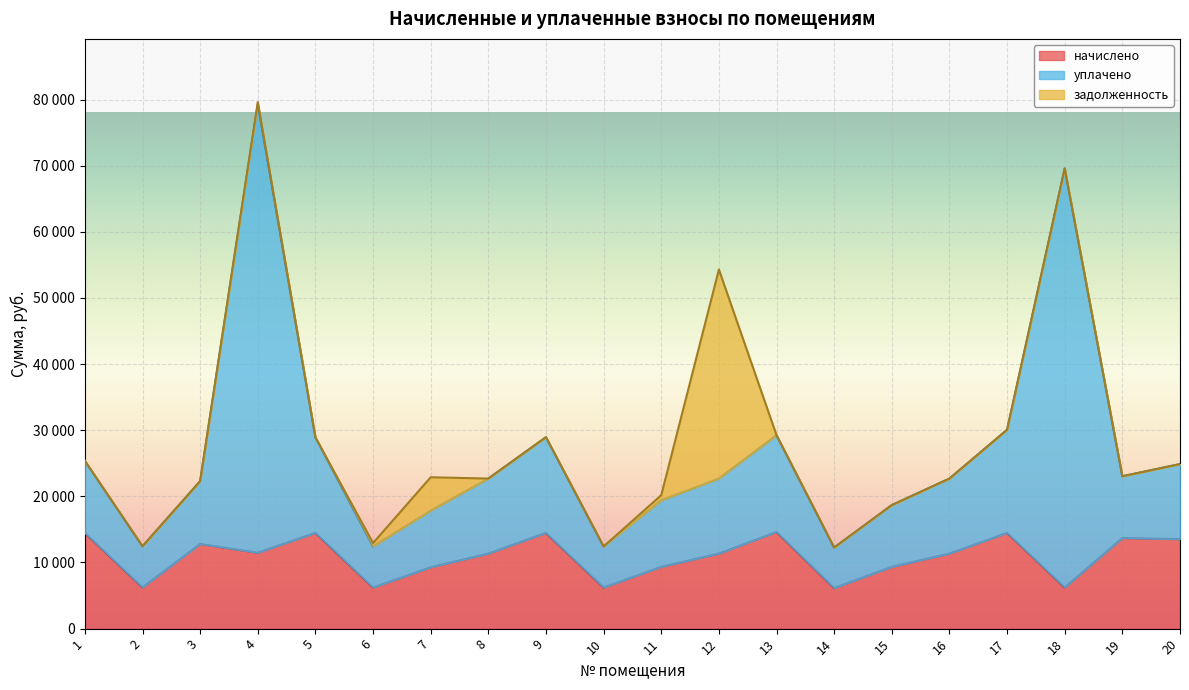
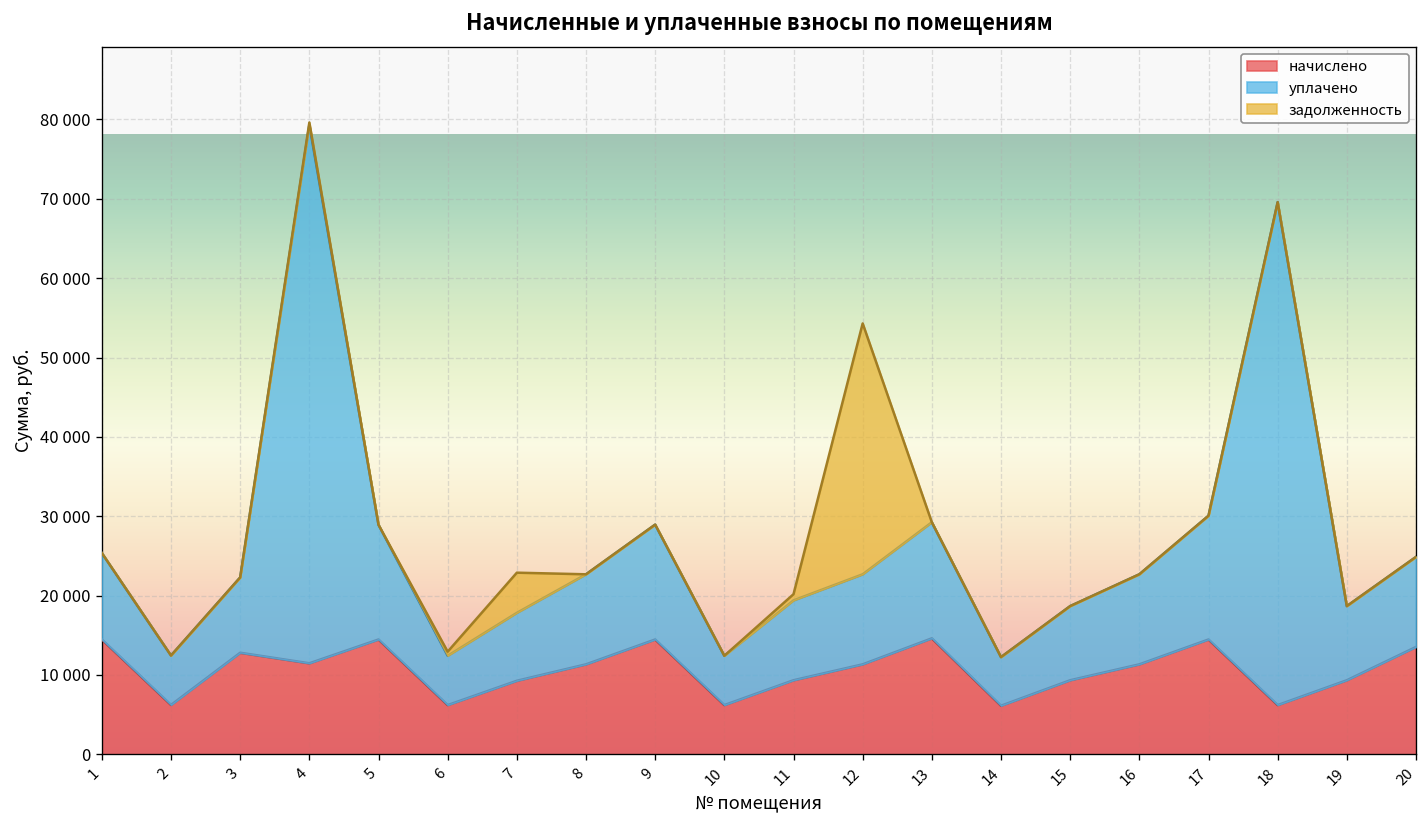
начислено, 19: 14000 -> 9000
